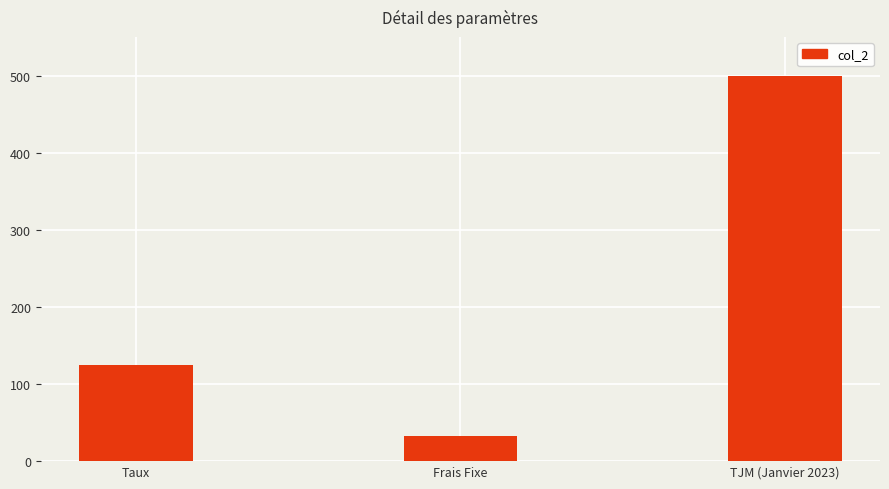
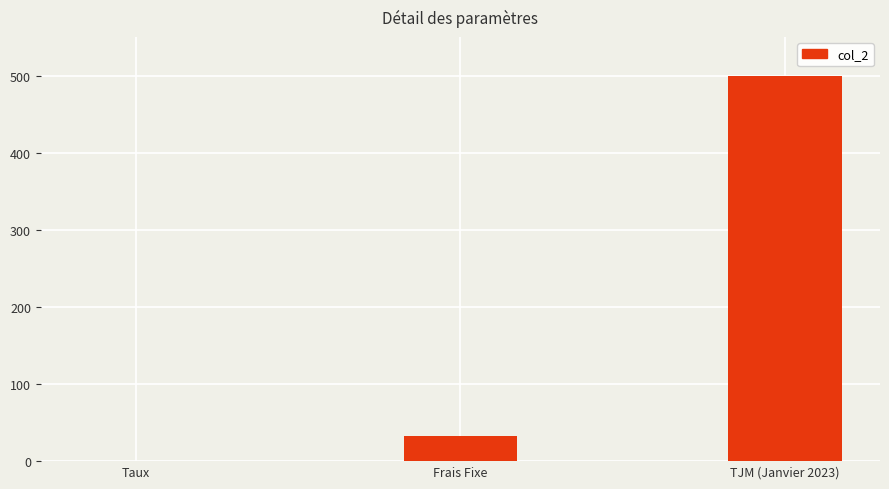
Taux: 120 -> 0
